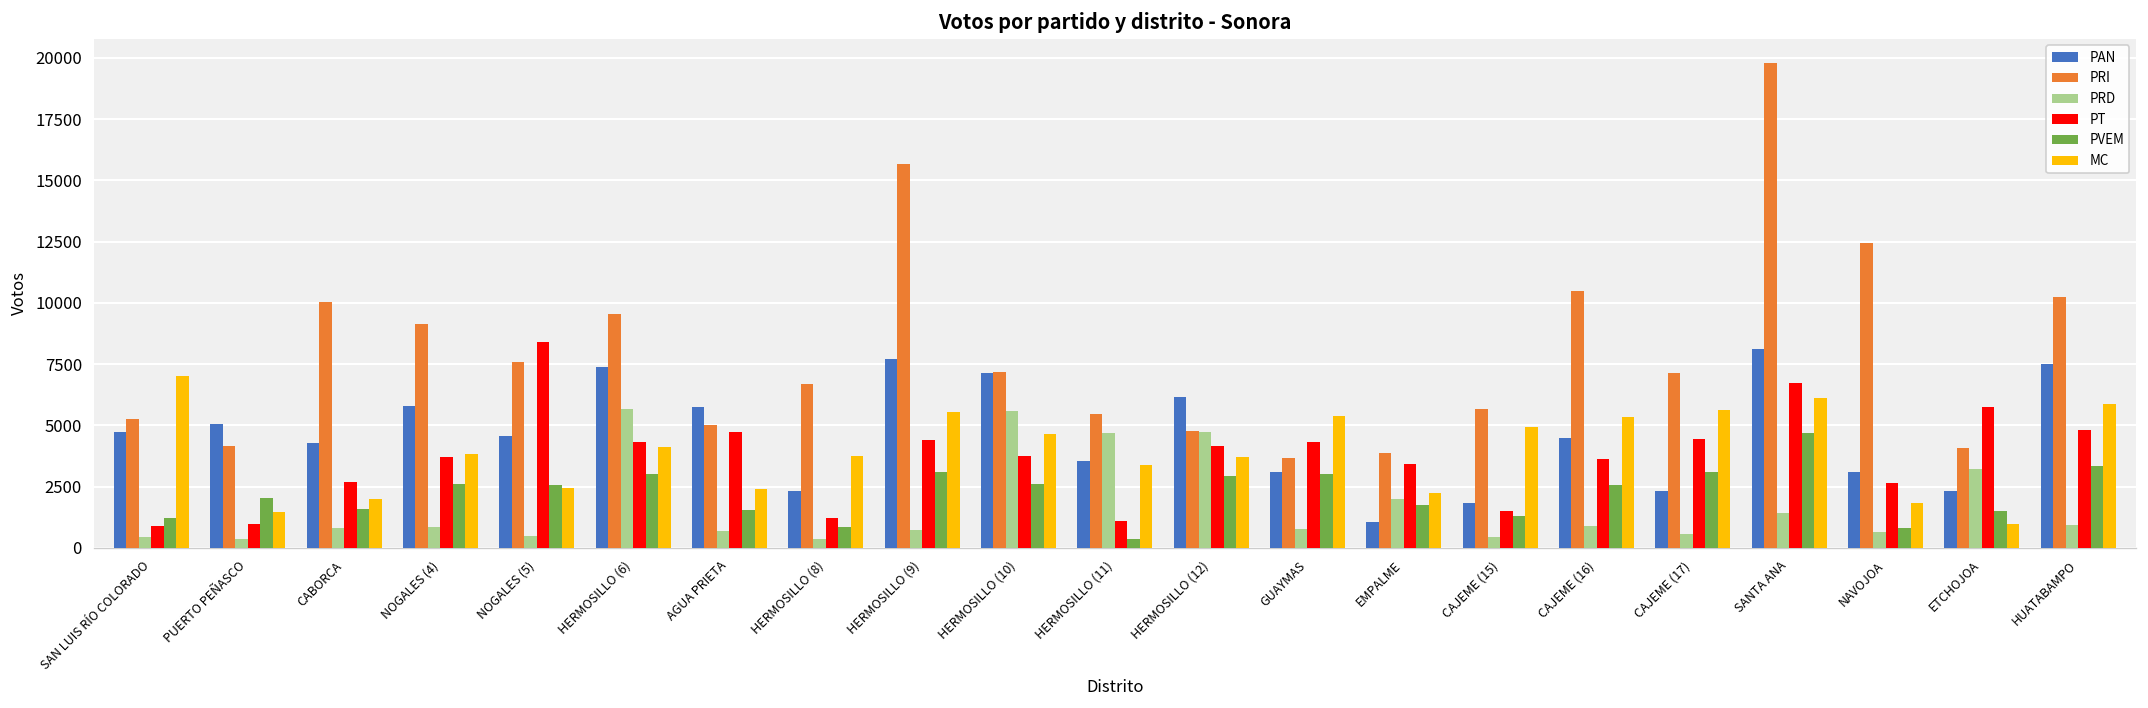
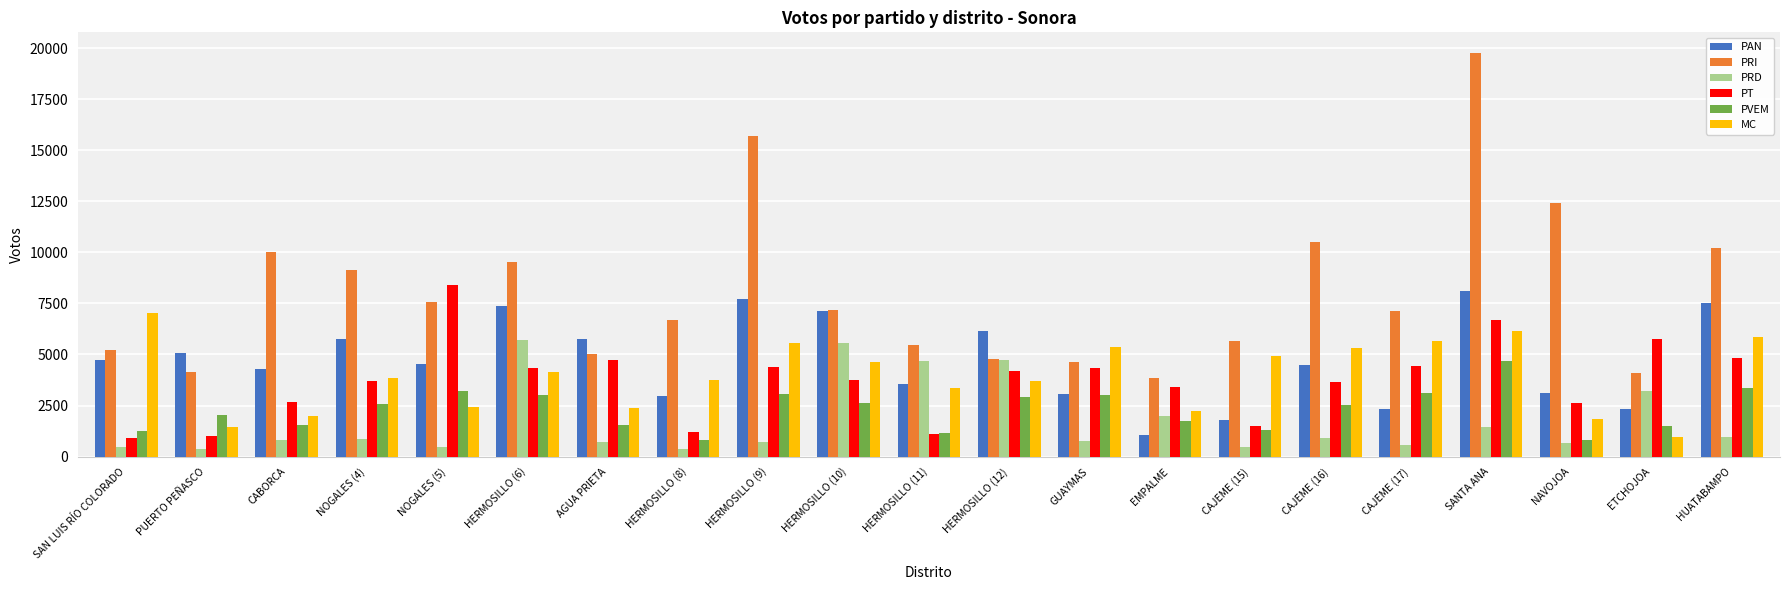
PVEM, NOGALES (5): 2600 -> 3200
PAN, HERMOSILLO (8): 2300 -> 3000
PVEM, HERMOSILLO (11): 400 -> 1200
PRI, GUAYMAS: 3700 -> 4600
